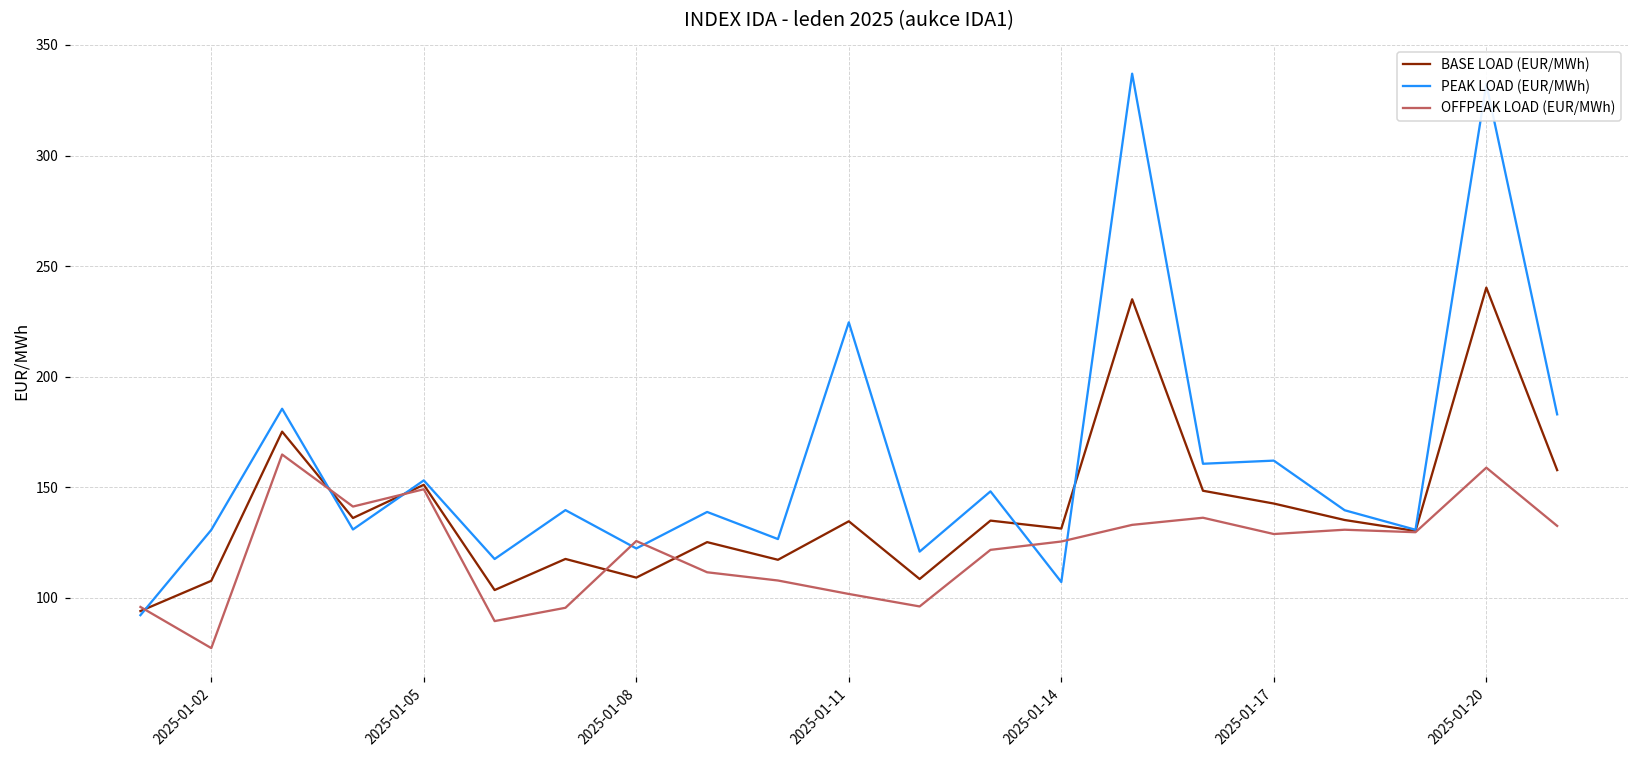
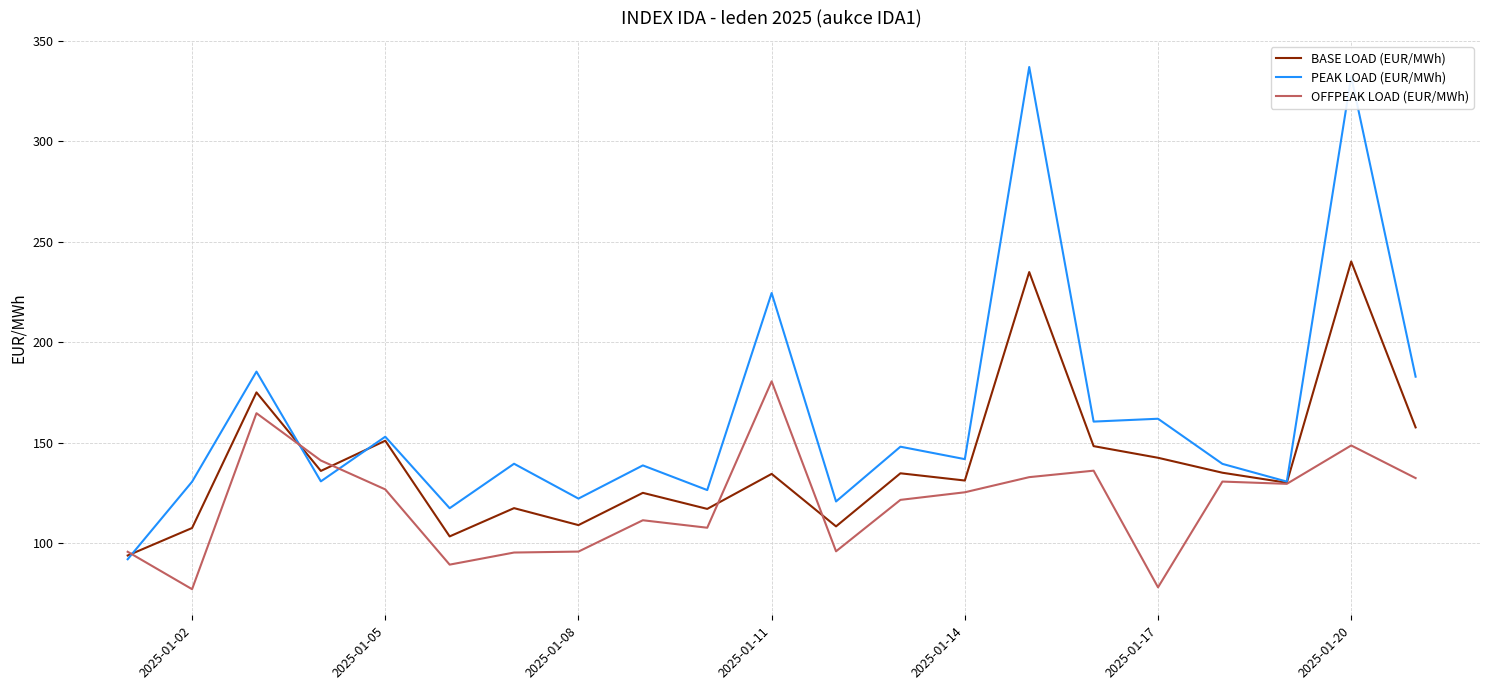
OFFPEAK LOAD (EUR/MWh), 2025-01-05: 149 -> 127
OFFPEAK LOAD (EUR/MWh), 2025-01-08: 126 -> 96
OFFPEAK LOAD (EUR/MWh), 2025-01-11: 102 -> 181
PEAK LOAD (EUR/MWh), 2025-01-14: 107 -> 142
OFFPEAK LOAD (EUR/MWh), 2025-01-17: 129 -> 78
OFFPEAK LOAD (EUR/MWh), 2025-01-20: 159 -> 149
